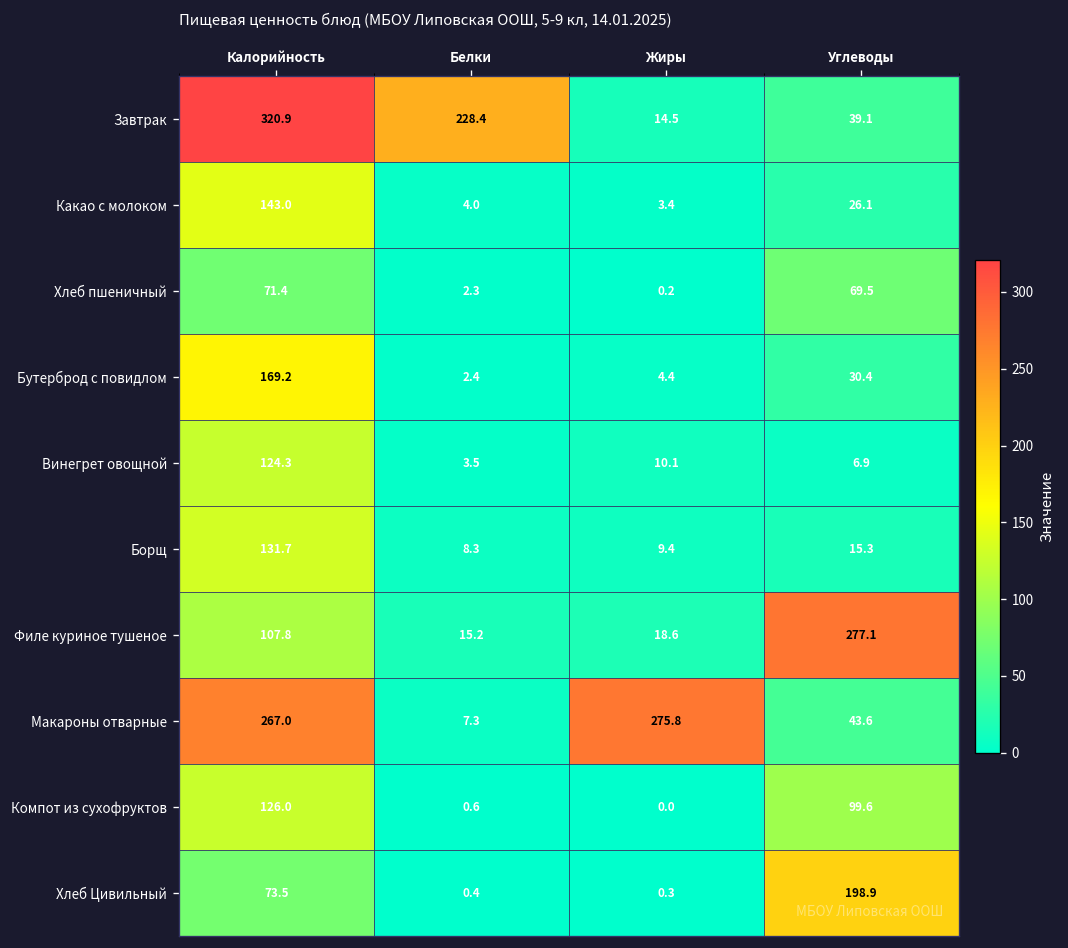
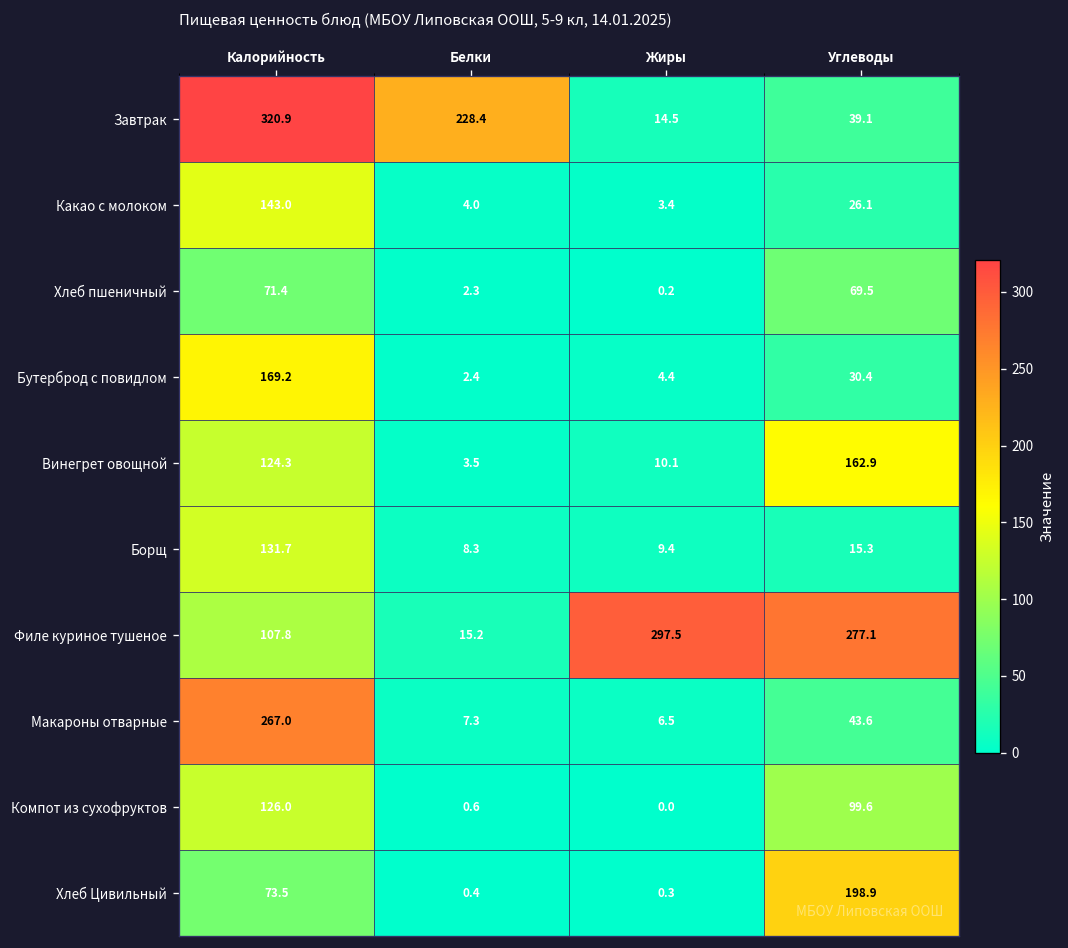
Винегрет овощной, Углеводы: 6.9 -> 162.9
Филе куриное тушеное, Жиры: 18.6 -> 297.5
Макароны отварные, Жиры: 275.8 -> 6.5
